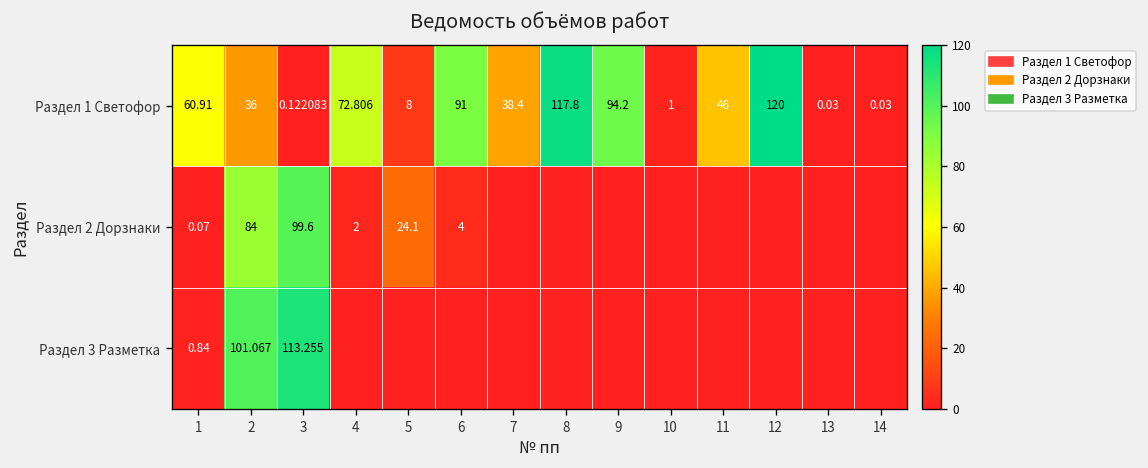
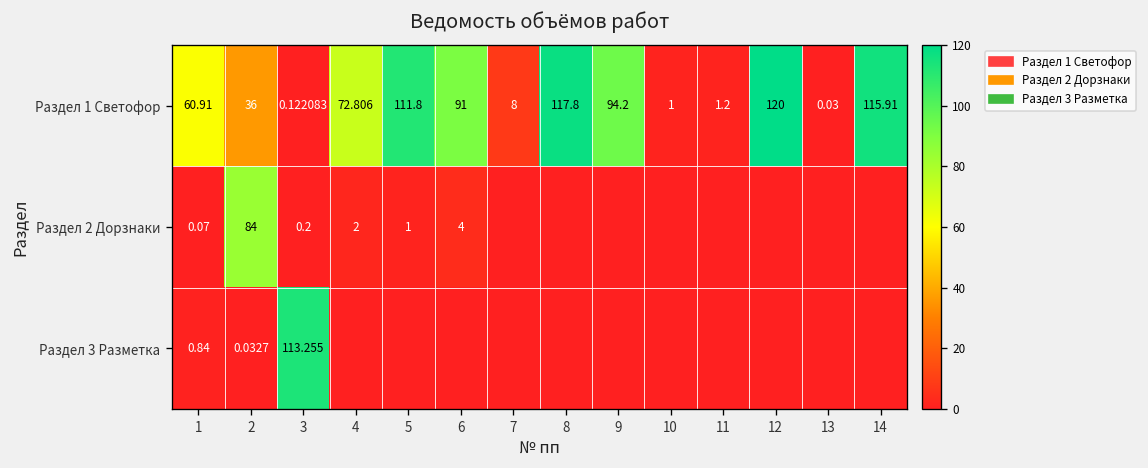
Раздел 1 Светофор, 5: 8 -> 111.8
Раздел 1 Светофор, 7: 38.4 -> 8
Раздел 1 Светофор, 11: 46 -> 1.2
Раздел 1 Светофор, 14: 0.03 -> 115.91
Раздел 2 Дорзнаки, 3: 99.6 -> 0.2
Раздел 2 Дорзнаки, 5: 24.1 -> 1
Раздел 3 Разметка, 2: 101.067 -> 0.0327
